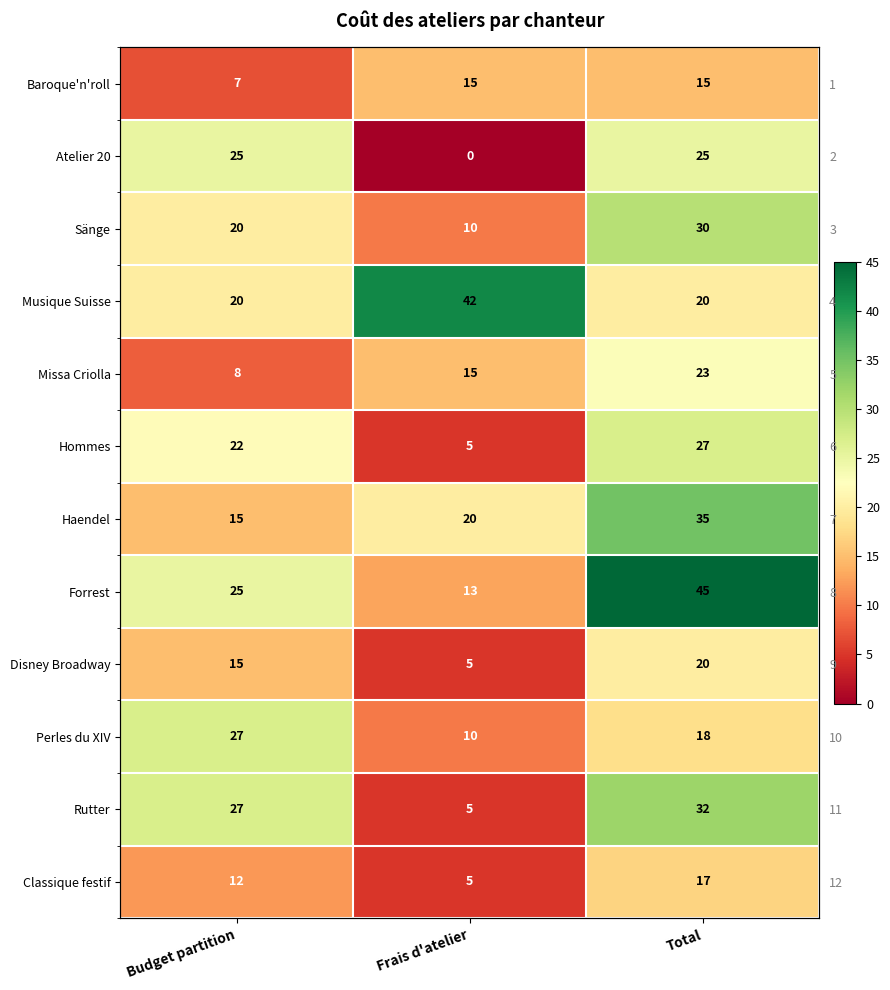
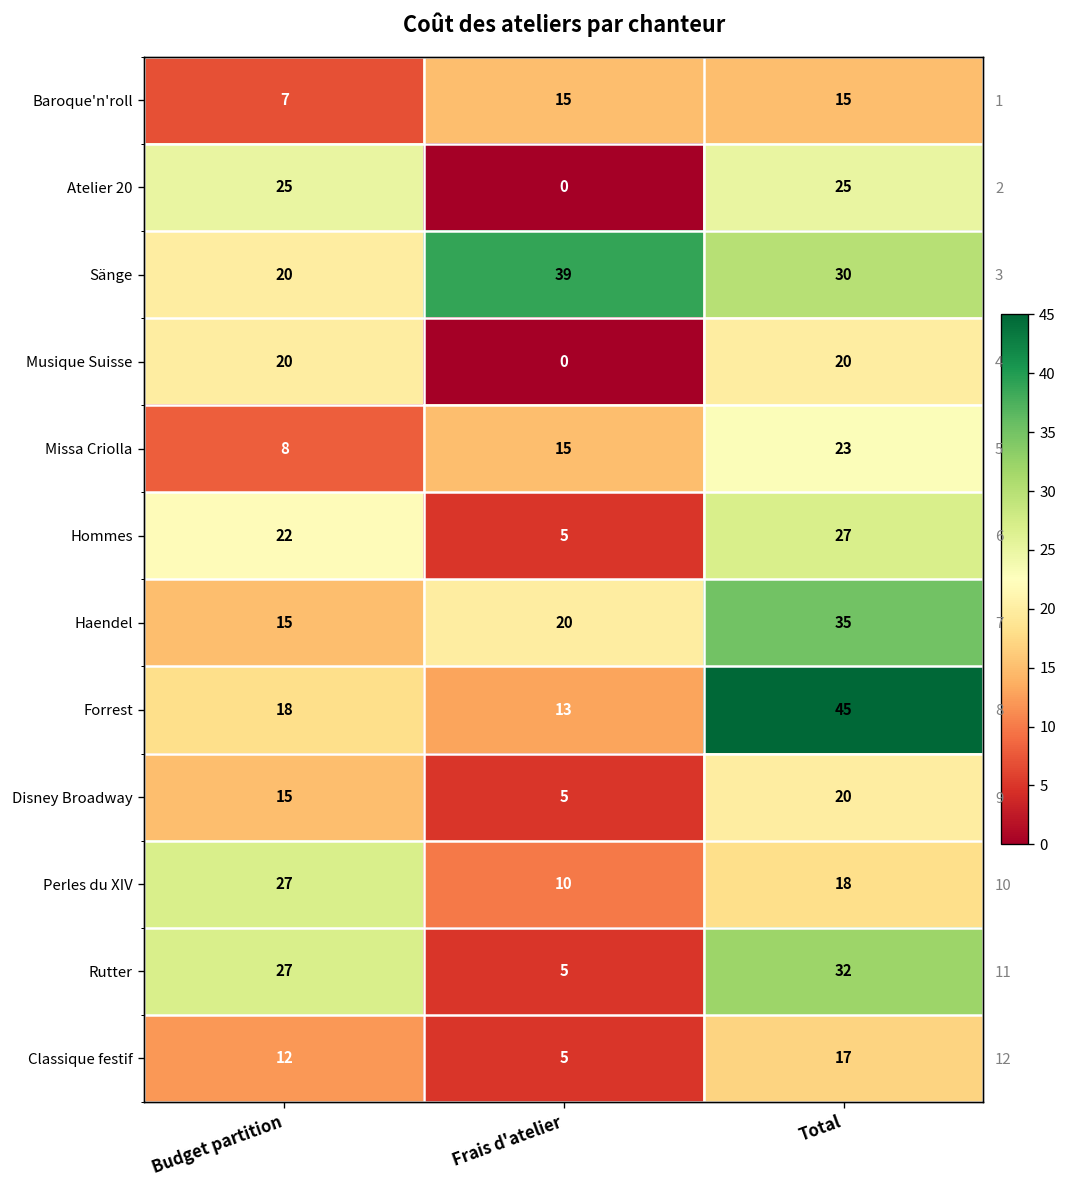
Sänge, Frais d'atelier: 10 -> 39
Musique Suisse, Frais d'atelier: 42 -> 0
Forrest, Budget partition: 25 -> 18
